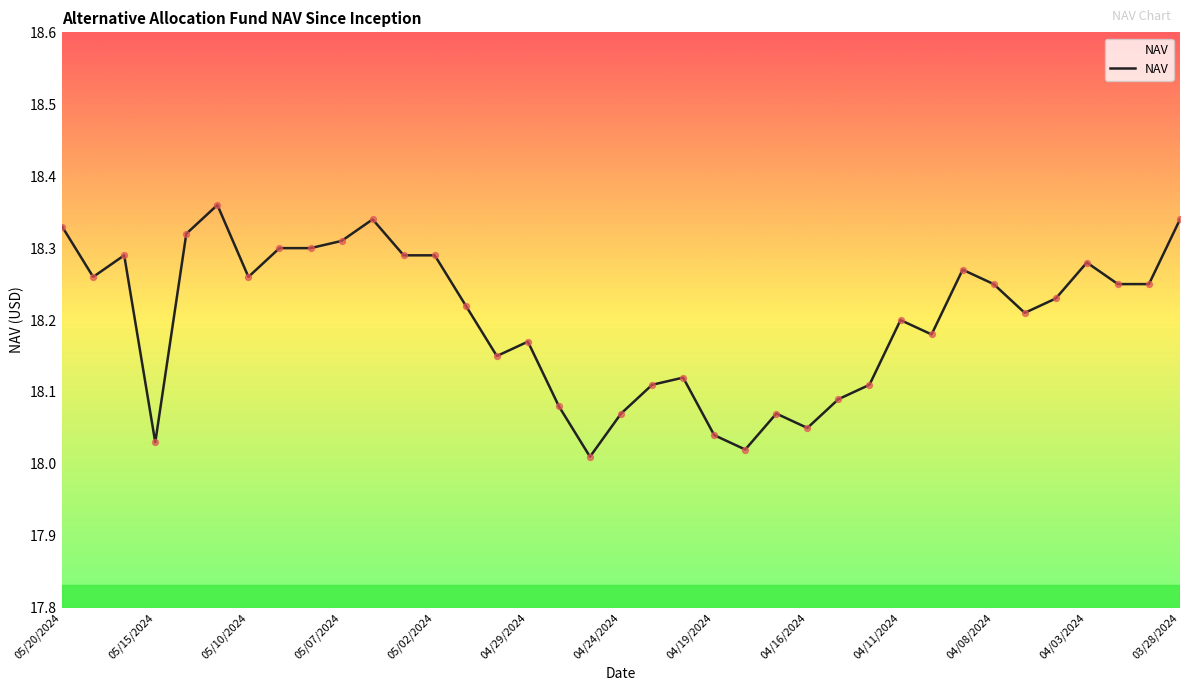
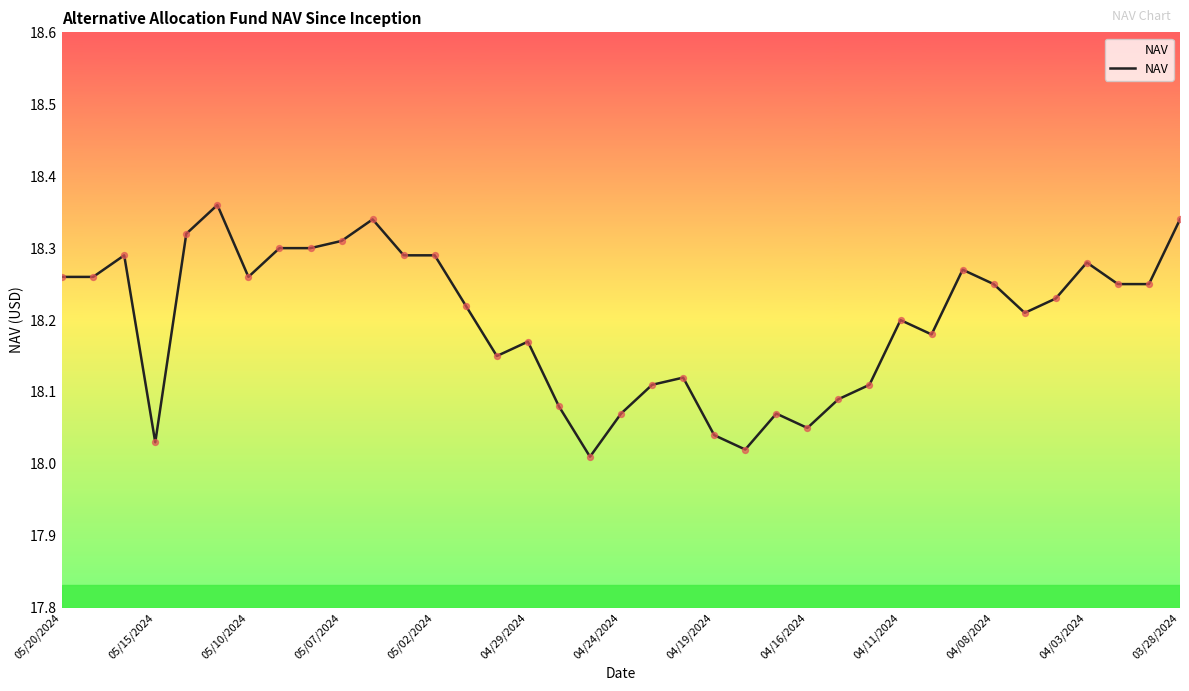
05/20/2024: 18.33 -> 18.26
